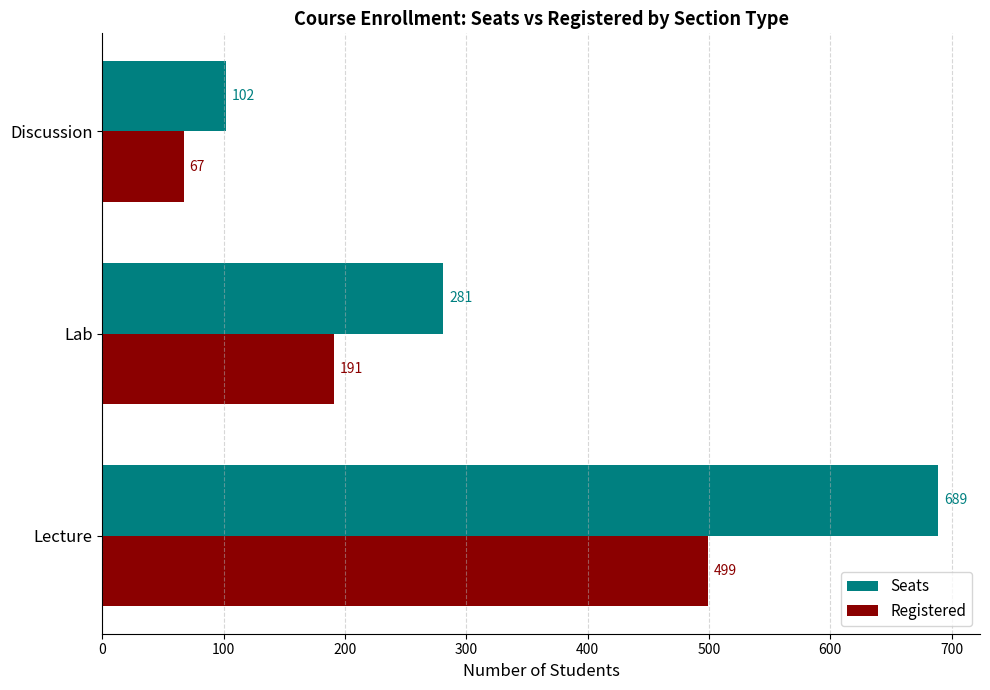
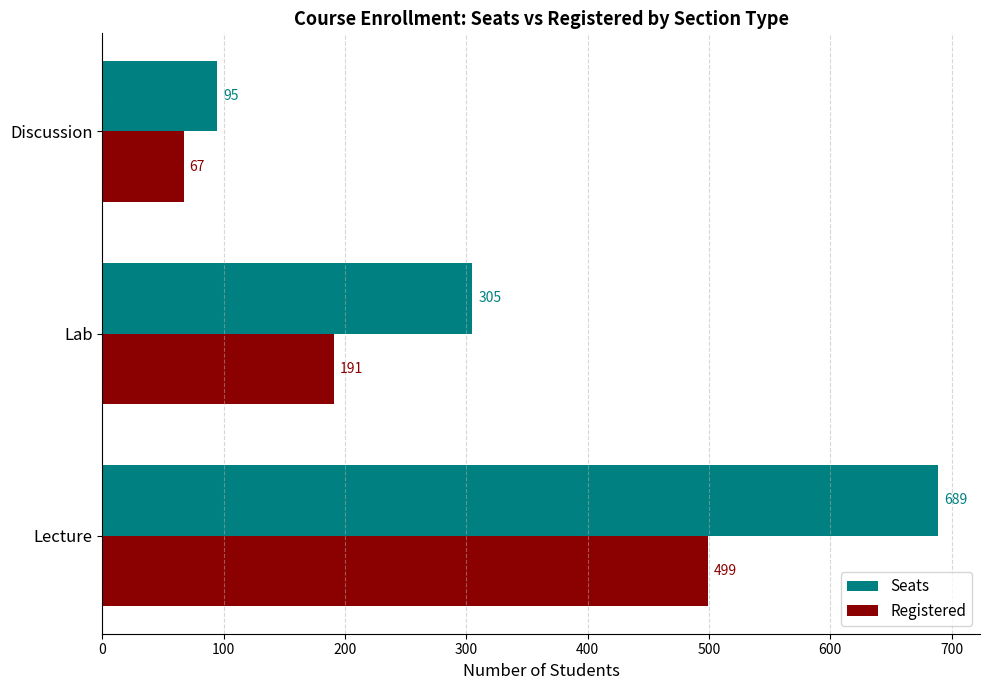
Seats, Discussion: 102 -> 95
Seats, Lab: 281 -> 305
